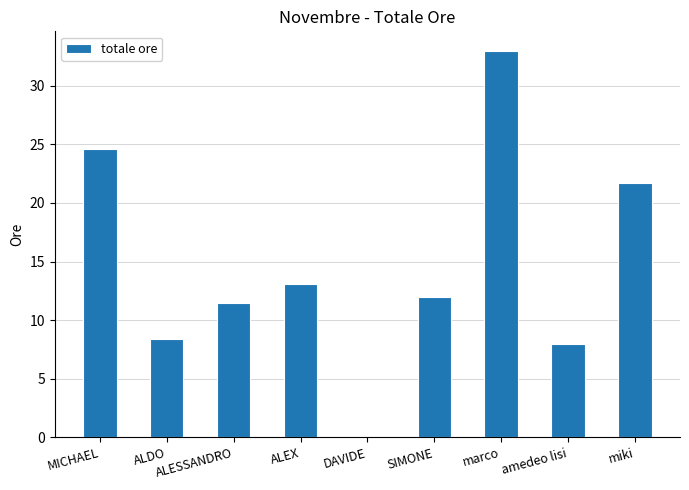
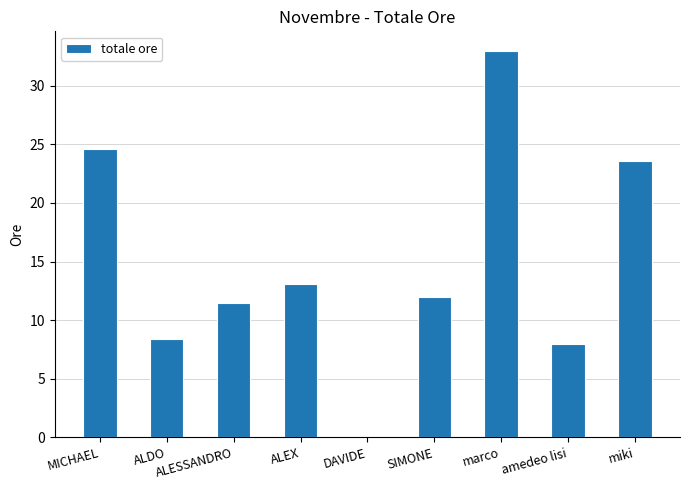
miki: 21.7 -> 23.6
